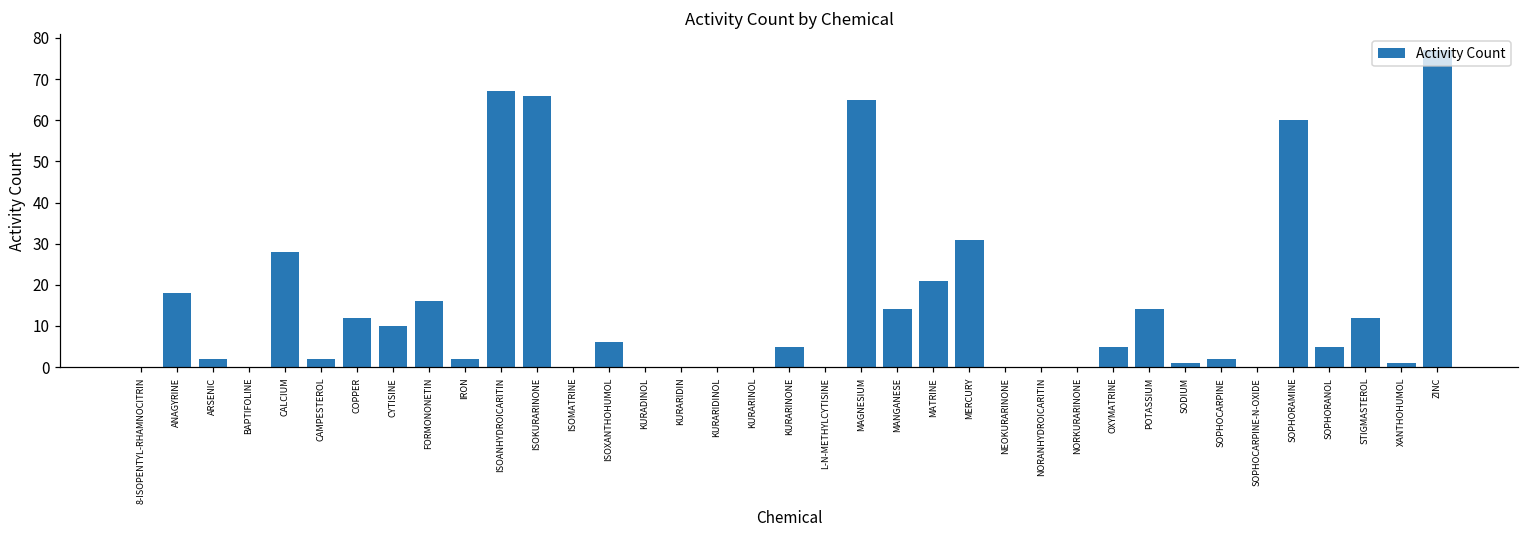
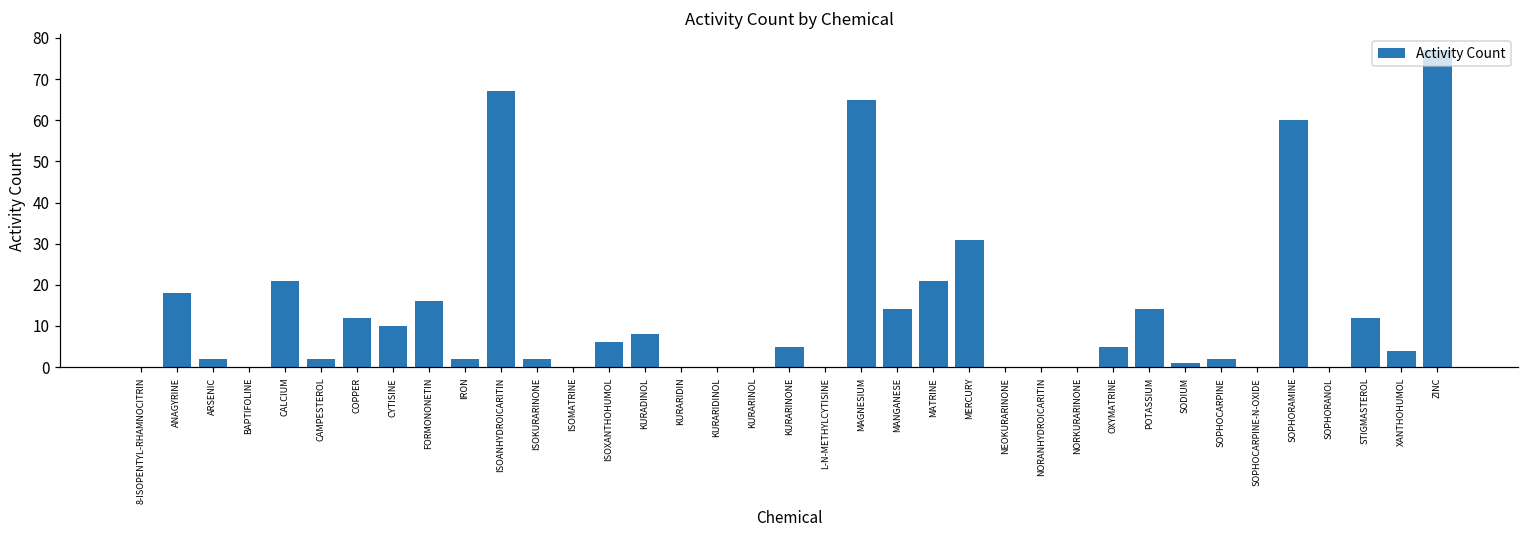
CALCIUM: 28 -> 21
ISOKURARINONE: 66 -> 2
KURADINOL: 0 -> 8
SOPHORANOL: 5 -> 0
XANTHOHUMOL: 1 -> 4
